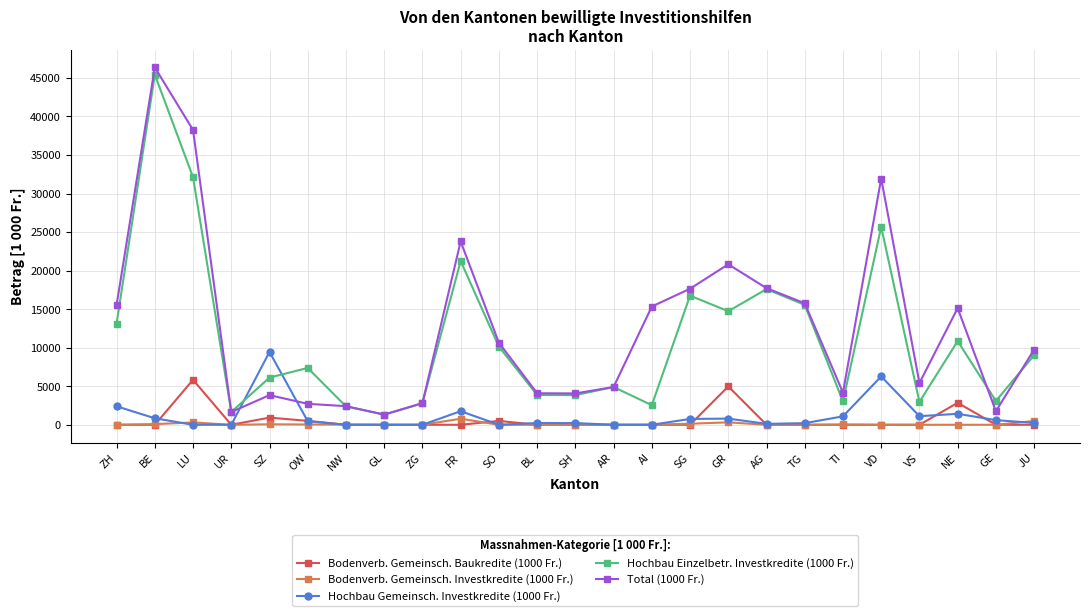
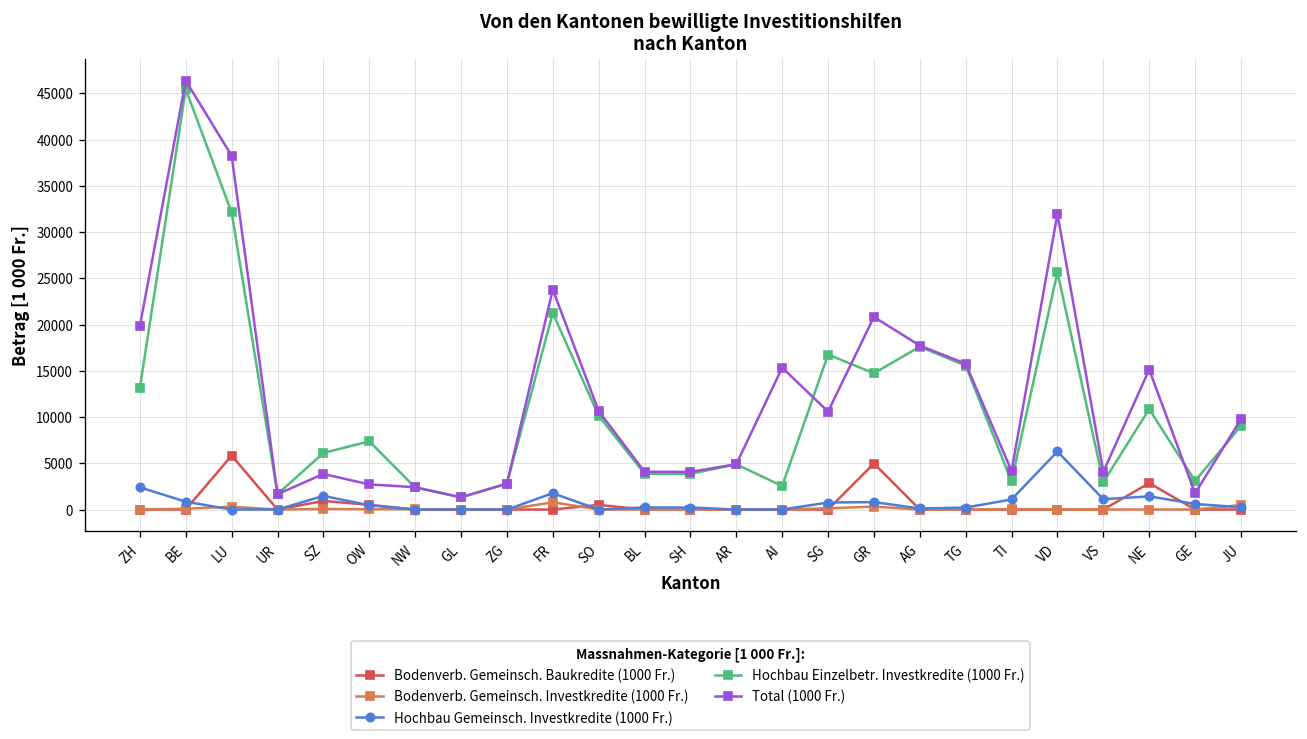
Total (1000 Fr.), ZH: 16000 -> 20000
Hochbau Gemeinsch. Investkredite (1000 Fr.), SZ: 9000 -> 1000
Total (1000 Fr.), SG: 18000 -> 11000
Total (1000 Fr.), VS: 5000 -> 4000
